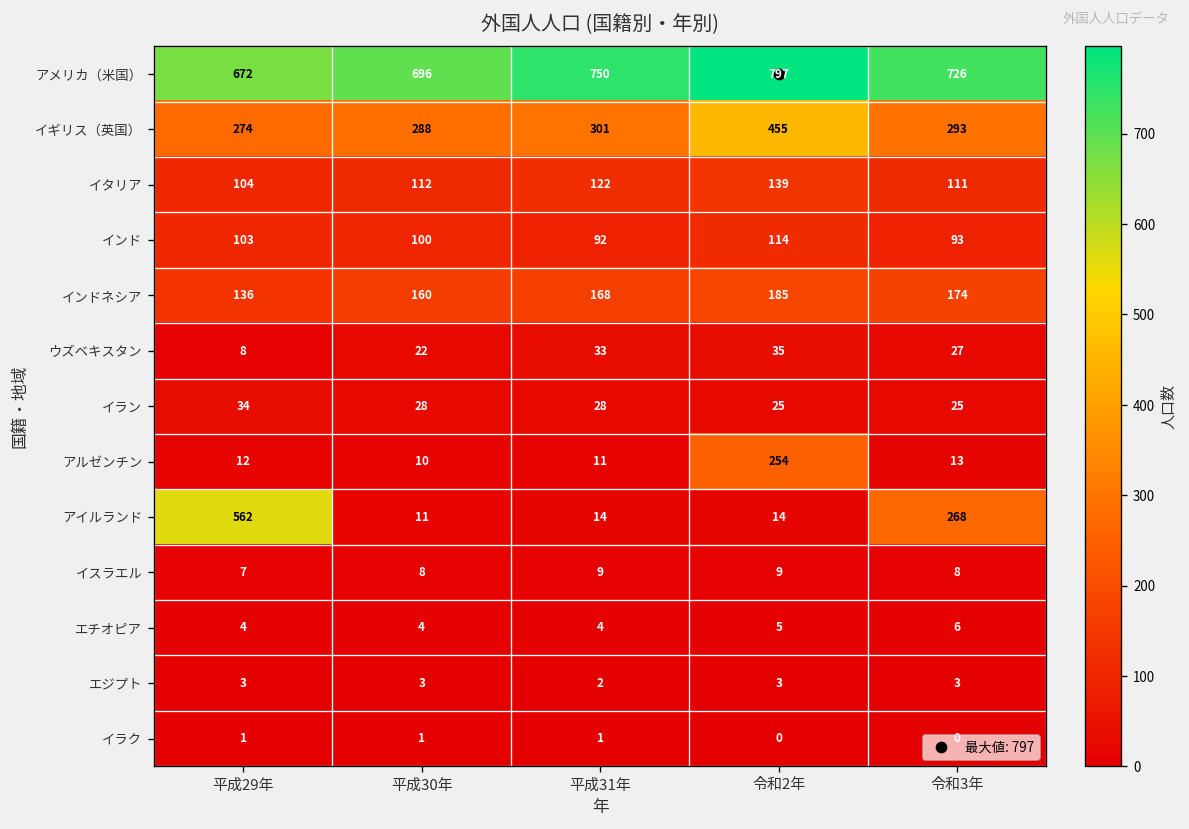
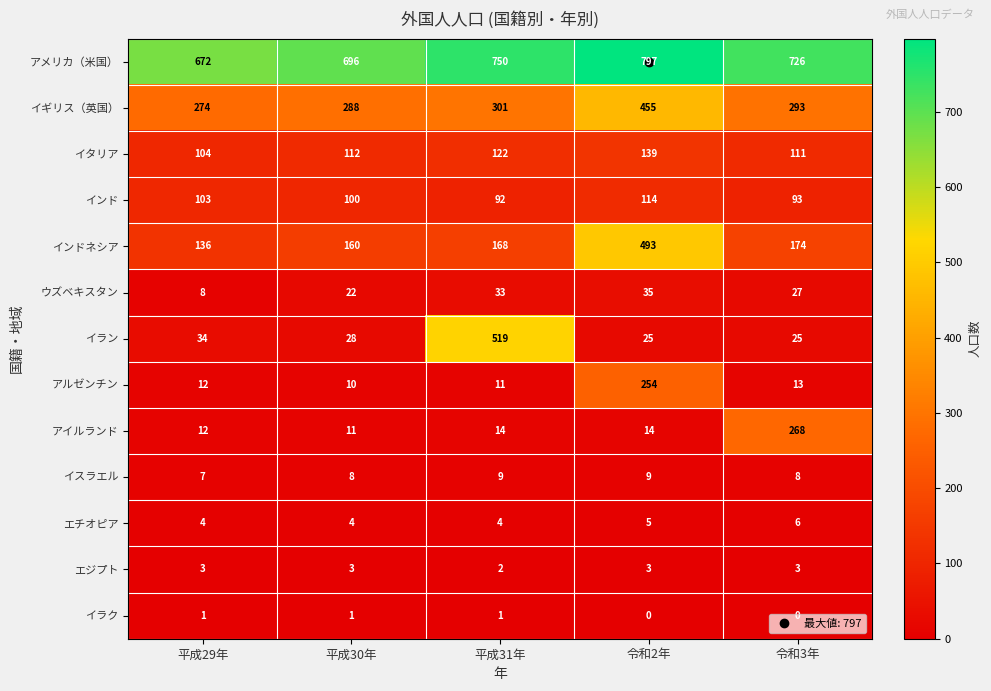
インドネシア, 令和2年: 185 -> 493
イラン, 平成31年: 28 -> 519
アイルランド, 平成29年: 562 -> 12
